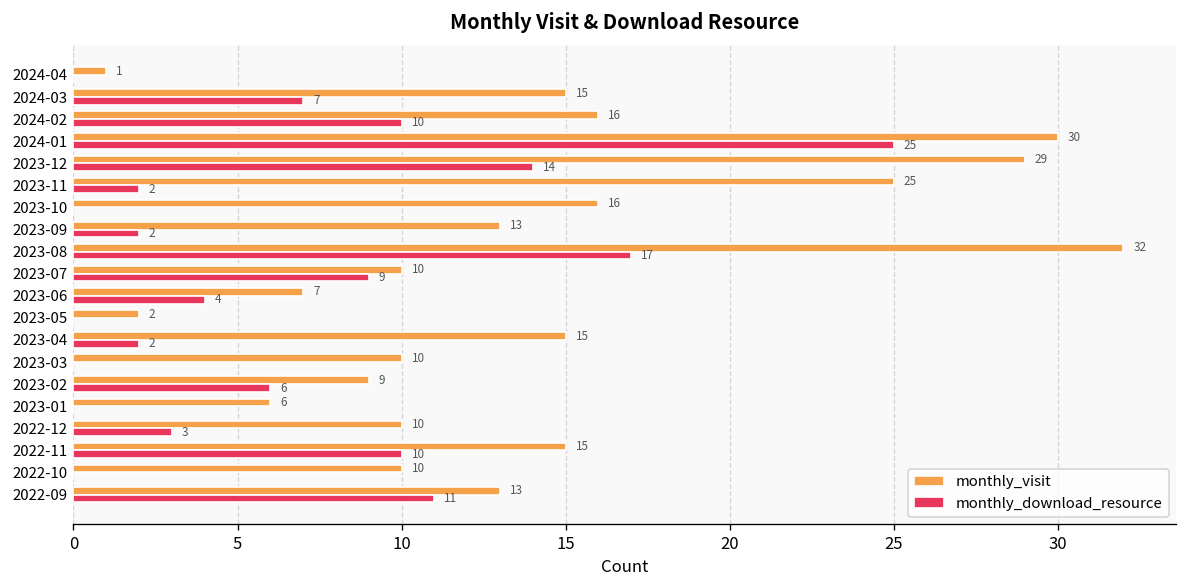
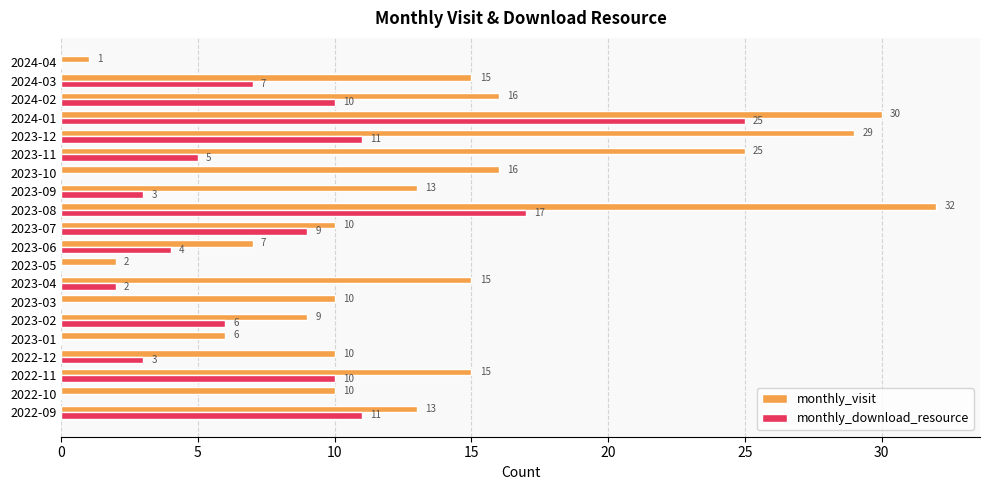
monthly_download_resource, 2023-12: 14 -> 11
monthly_download_resource, 2023-11: 2 -> 5
monthly_download_resource, 2023-09: 2 -> 3
